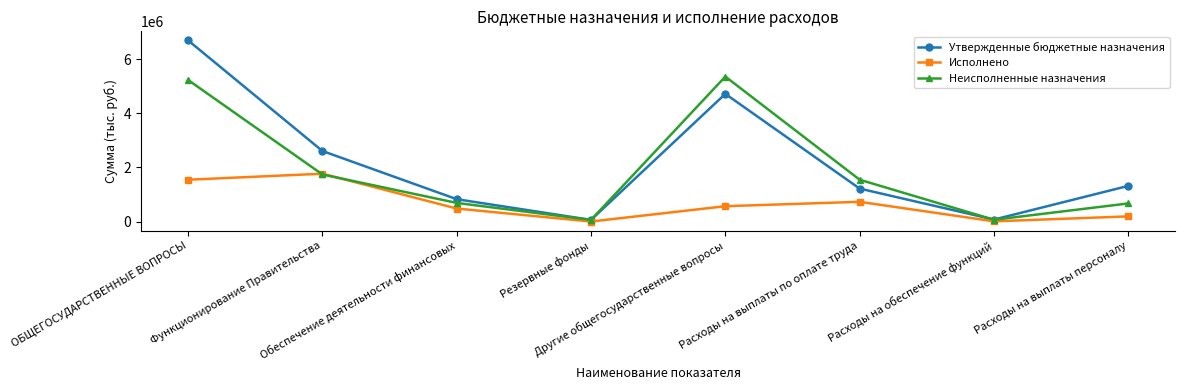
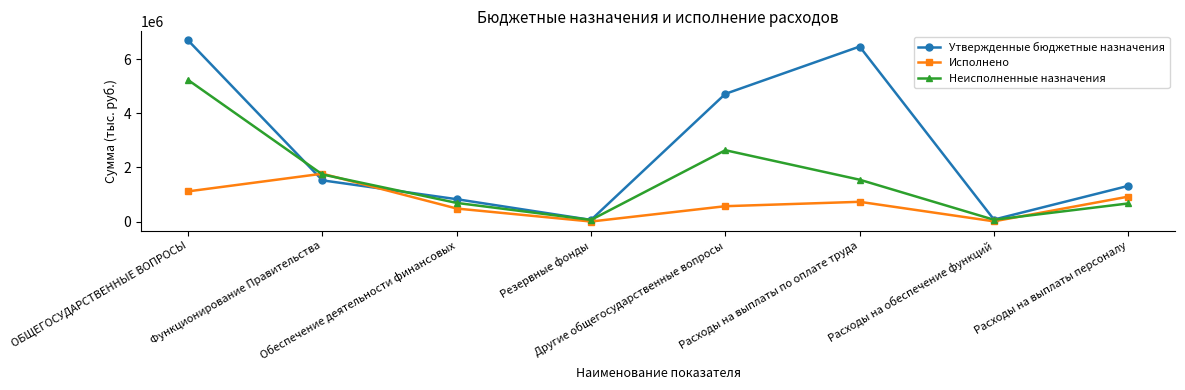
Исполнено, ОБЩЕГОСУДАРСТВЕННЫЕ ВОПРОСЫ: 1500000 -> 1100000
Утвержденные бюджетные назначения, Функционирование Правительства: 2600000 -> 1500000
Неисполненные назначения, Другие общегосударственные вопросы: 5400000 -> 2600000
Утвержденные бюджетные назначения, Расходы на выплаты по оплате труда: 1200000 -> 6500000
Исполнено, Расходы на выплаты персоналу: 200000 -> 900000
